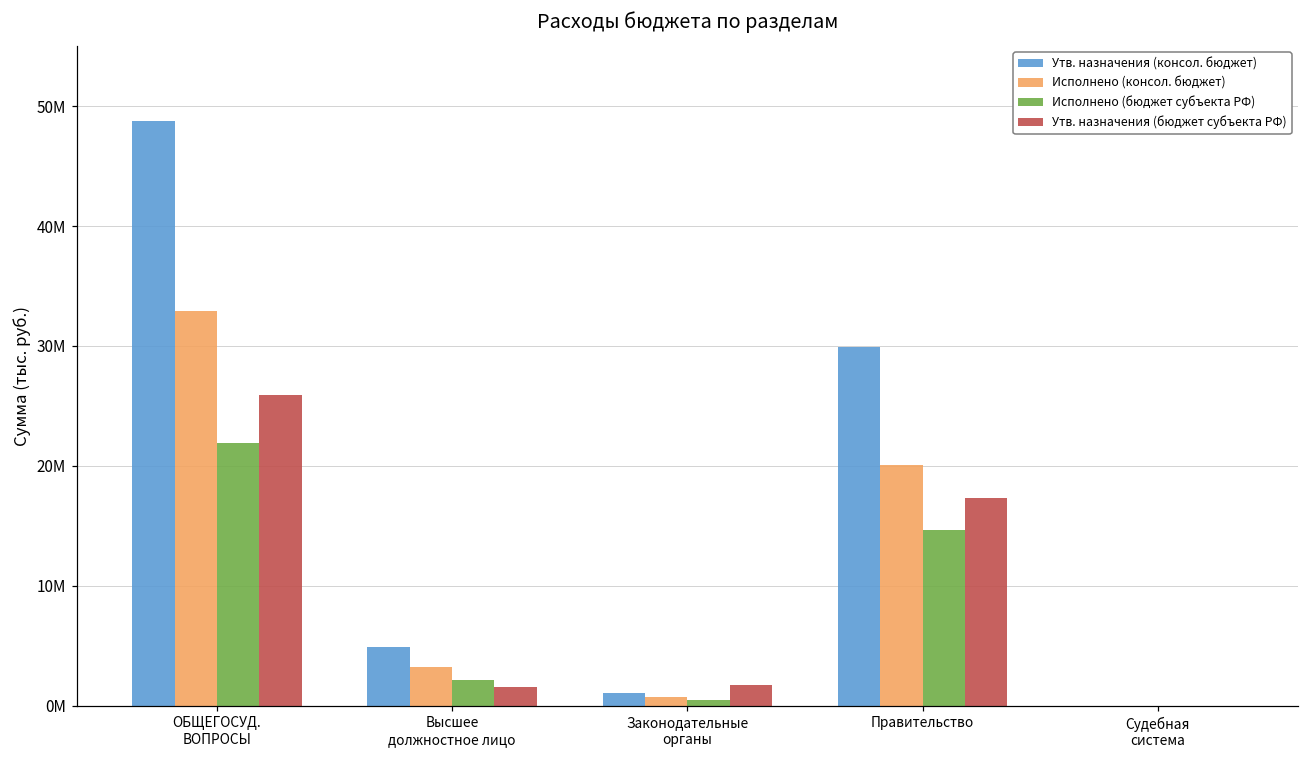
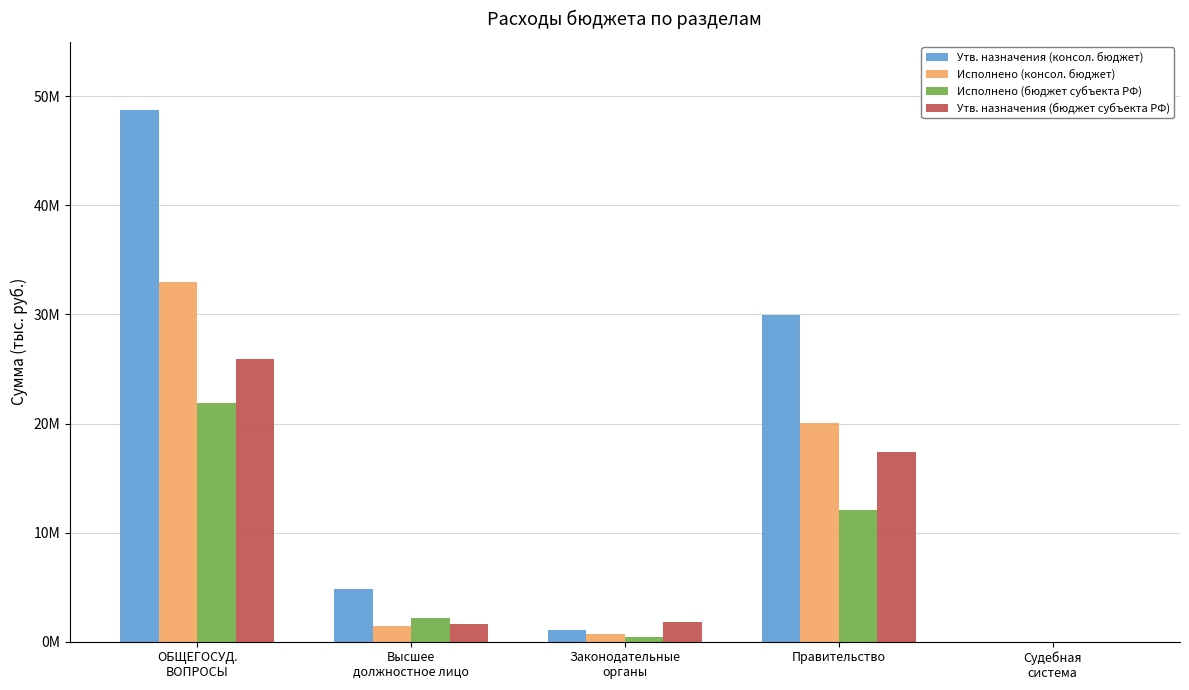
Исполнено (консол. бюджет), Высшее должностное лицо: 3.2М -> 1.4М
Исполнено (бюджет субъекта РФ), Правительство: 14.6М -> 12.1М
